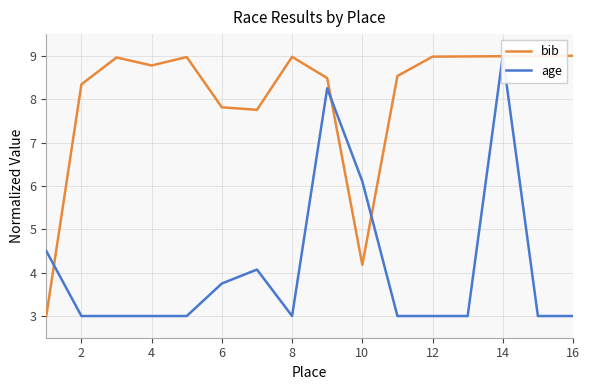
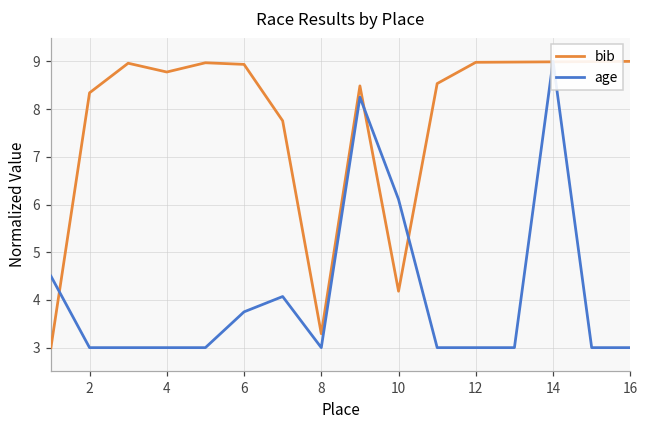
bib, 6: 7.8 -> 8.9
bib, 8: 9.0 -> 3.3
